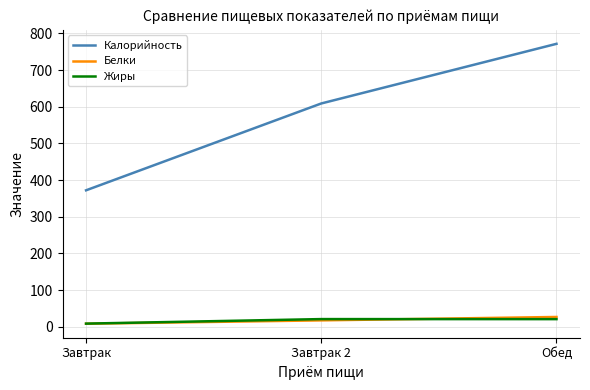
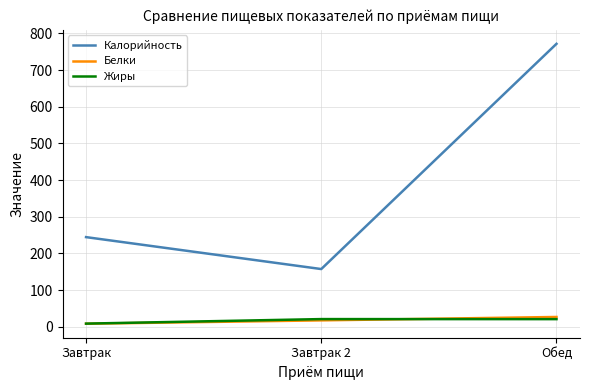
Калорийность, Завтрак: 370 -> 240
Калорийность, Завтрак 2: 610 -> 160
